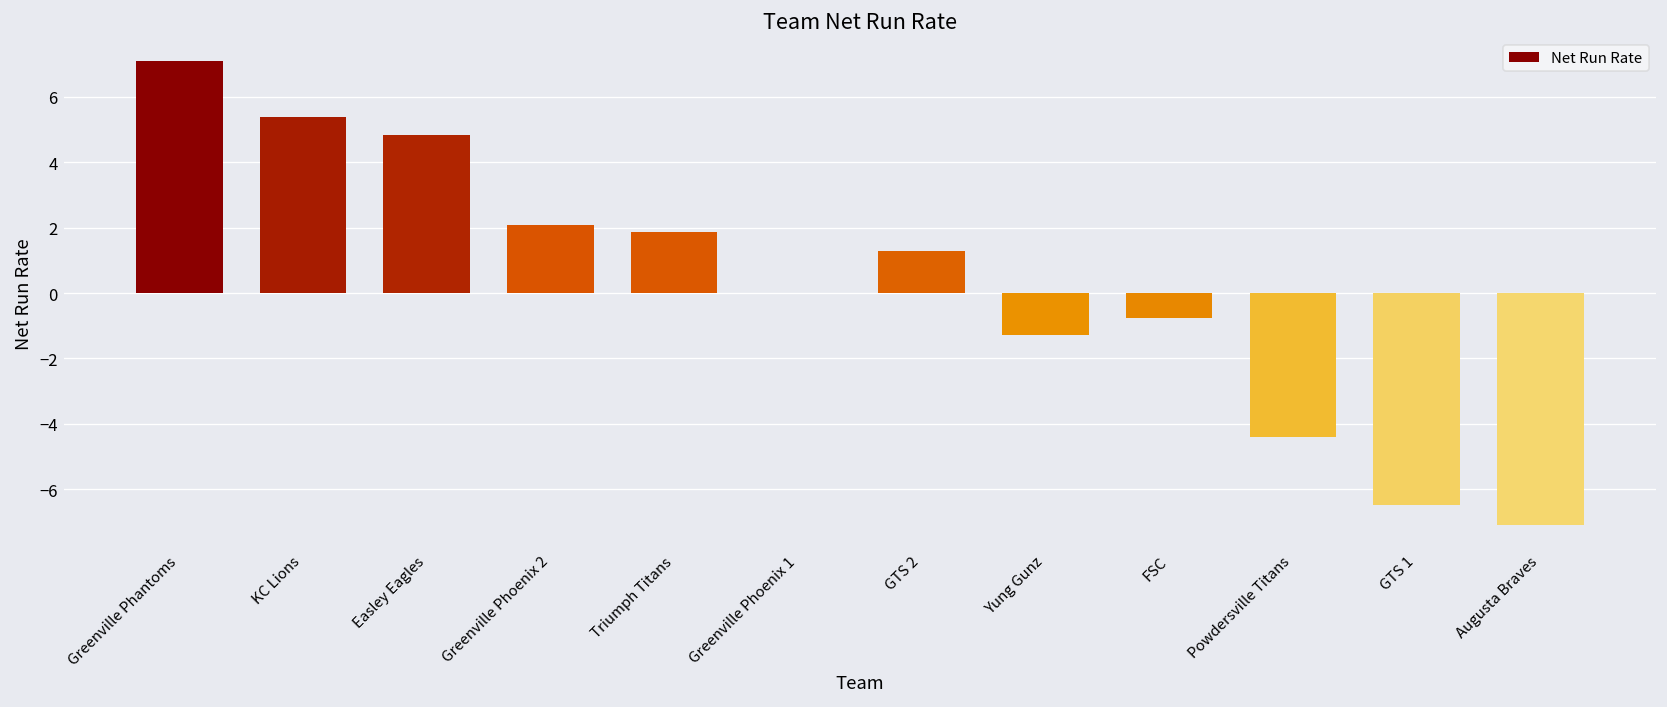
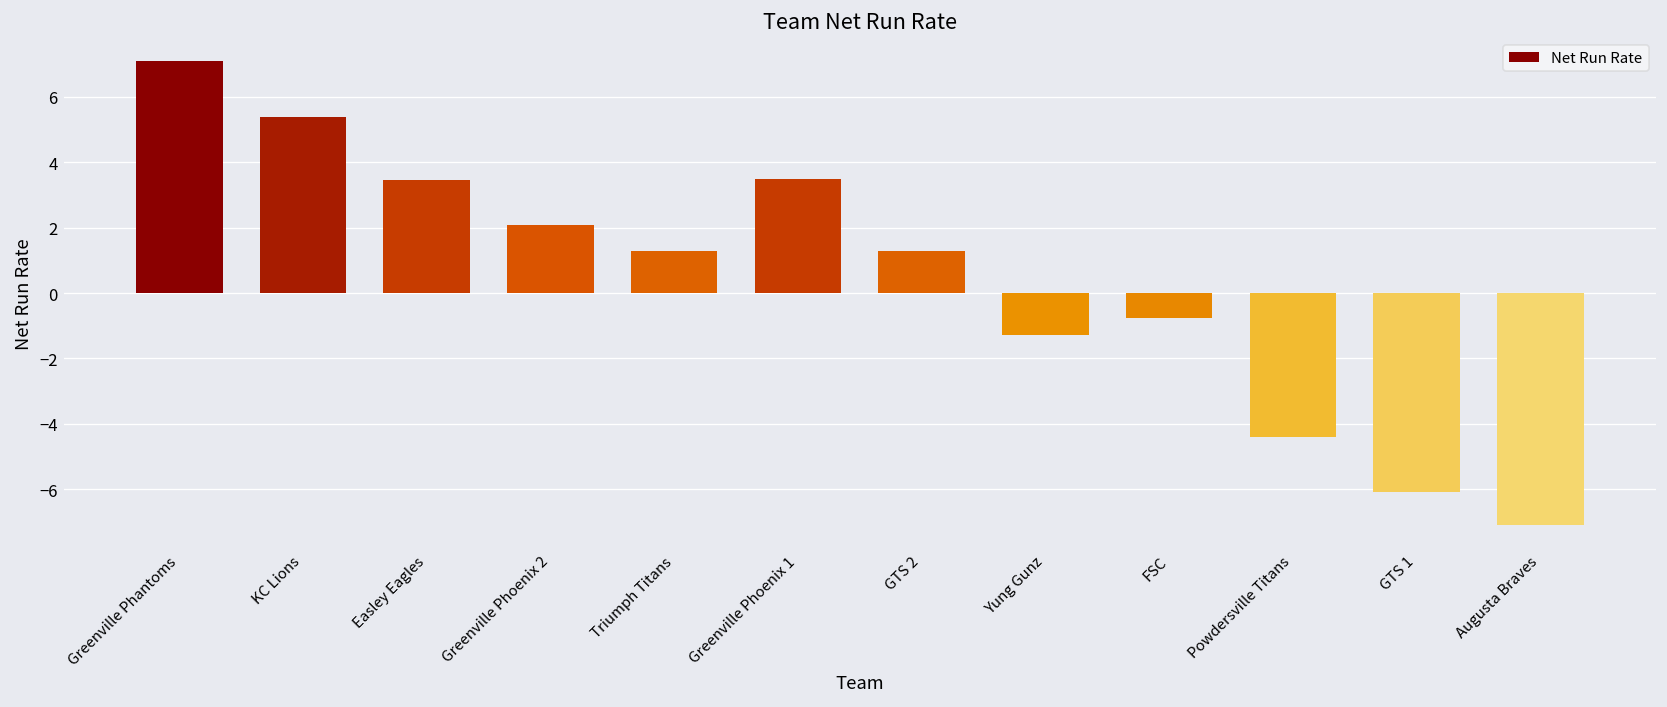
Easley Eagles: 4.8 -> 3.5
Triumph Titans: 1.9 -> 1.3
Greenville Phoenix 1: 0.0 -> 3.5
GTS 1: -6.5 -> -6.1
